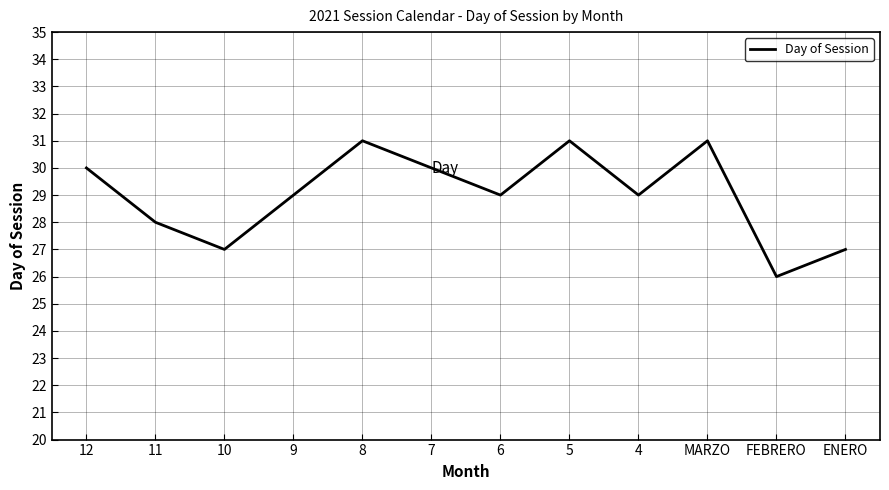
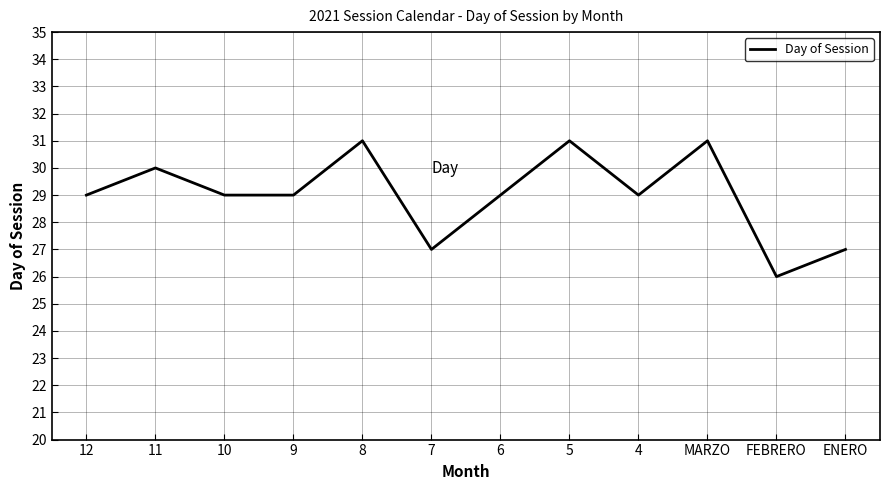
12: 30 -> 29
11: 28 -> 30
10: 27 -> 29
7: 30 -> 27
